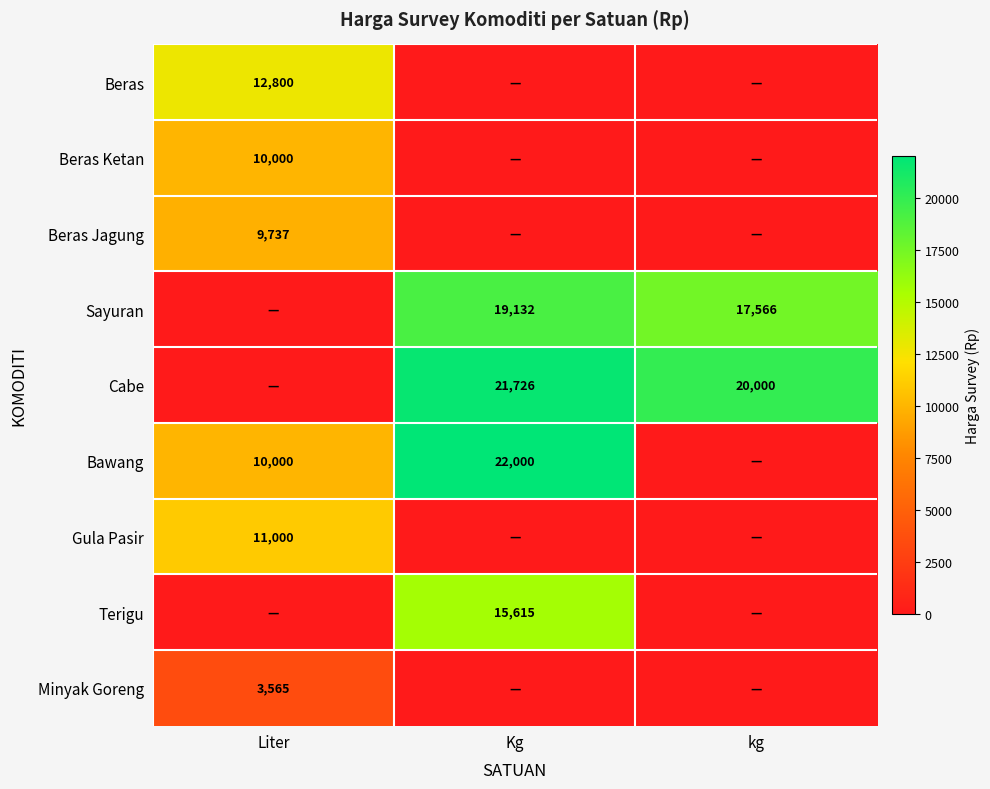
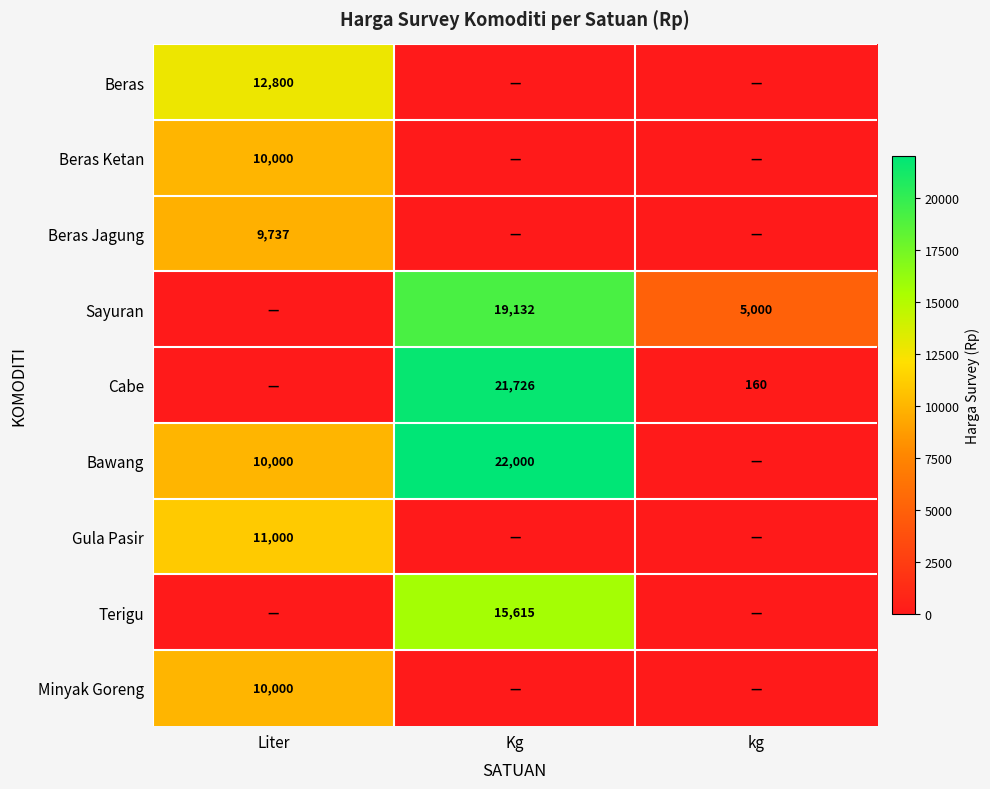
Sayuran, kg: 17,566 -> 5,000
Cabe, kg: 20,000 -> 160
Minyak Goreng, Liter: 3,565 -> 10,000
